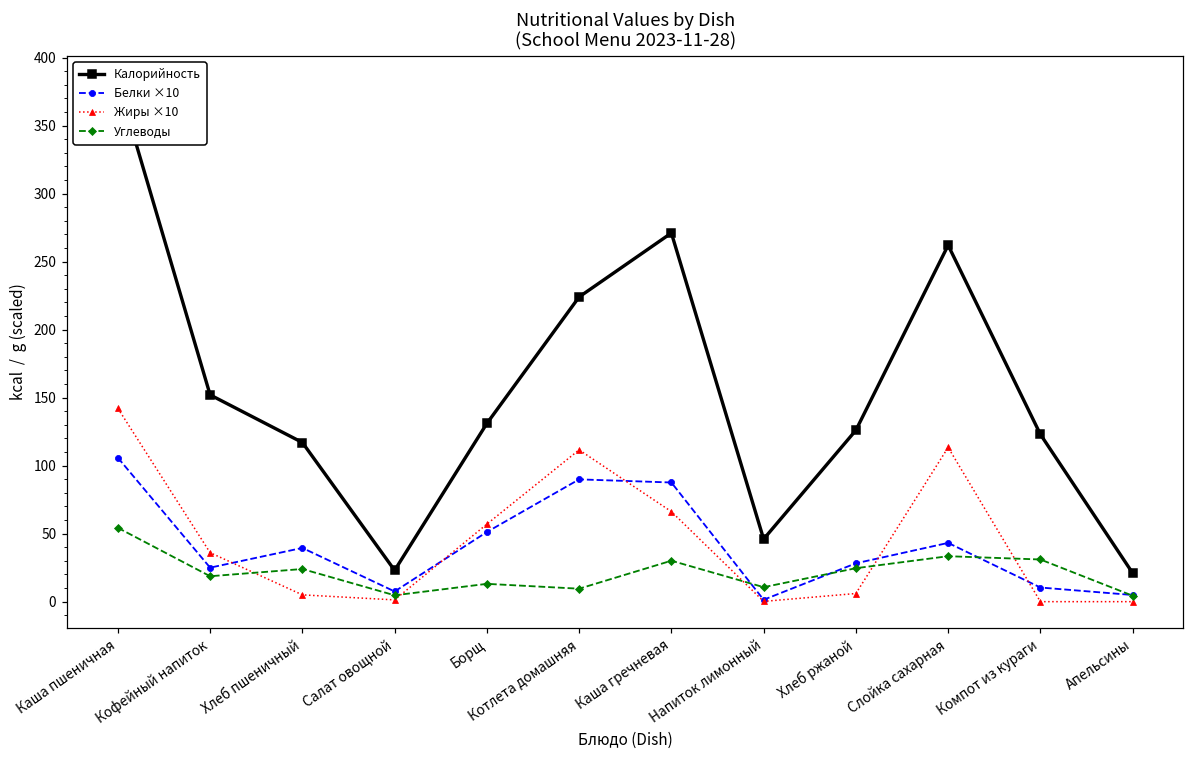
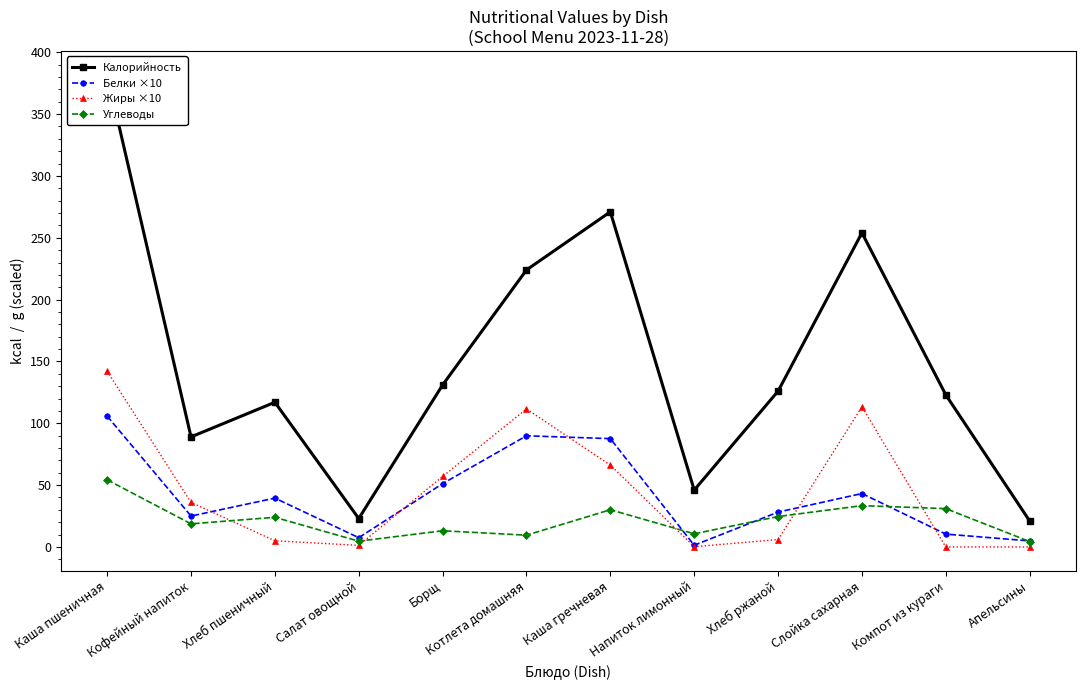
Калорийность, Кофейный напиток: 152 -> 89
Калорийность, Слойка сахарная: 262 -> 254
